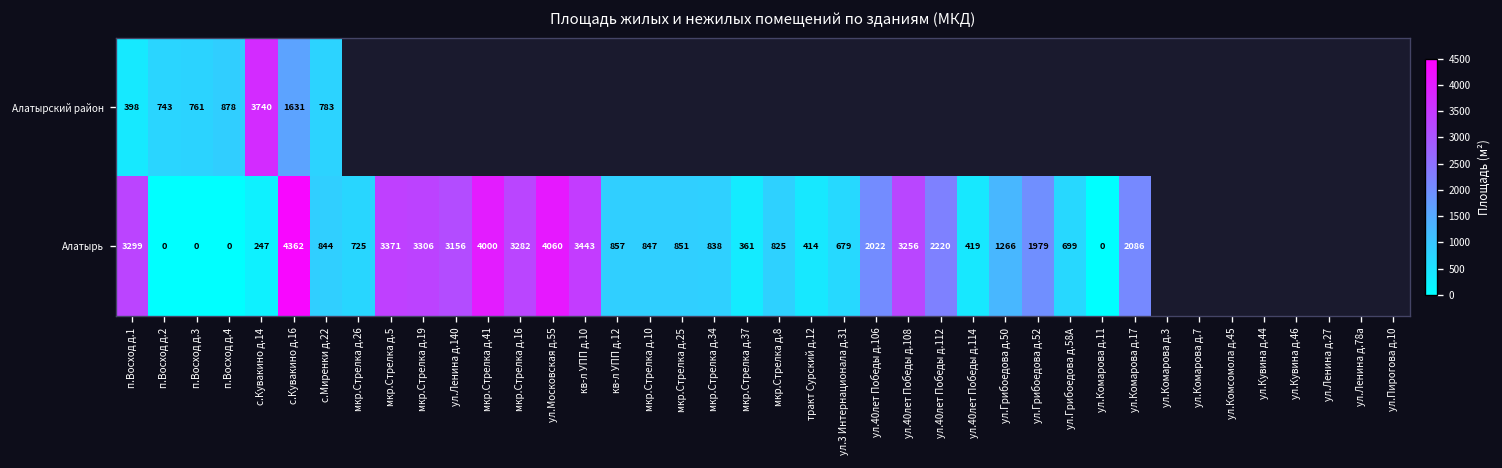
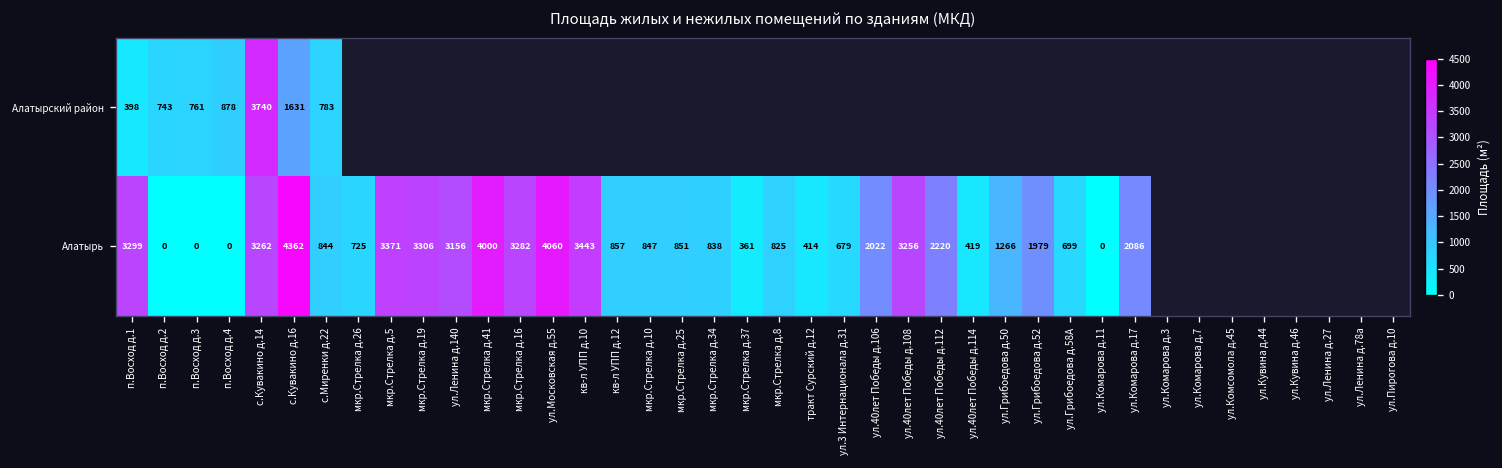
Алатырь, с.Кувакино д.14: 247 -> 3262
